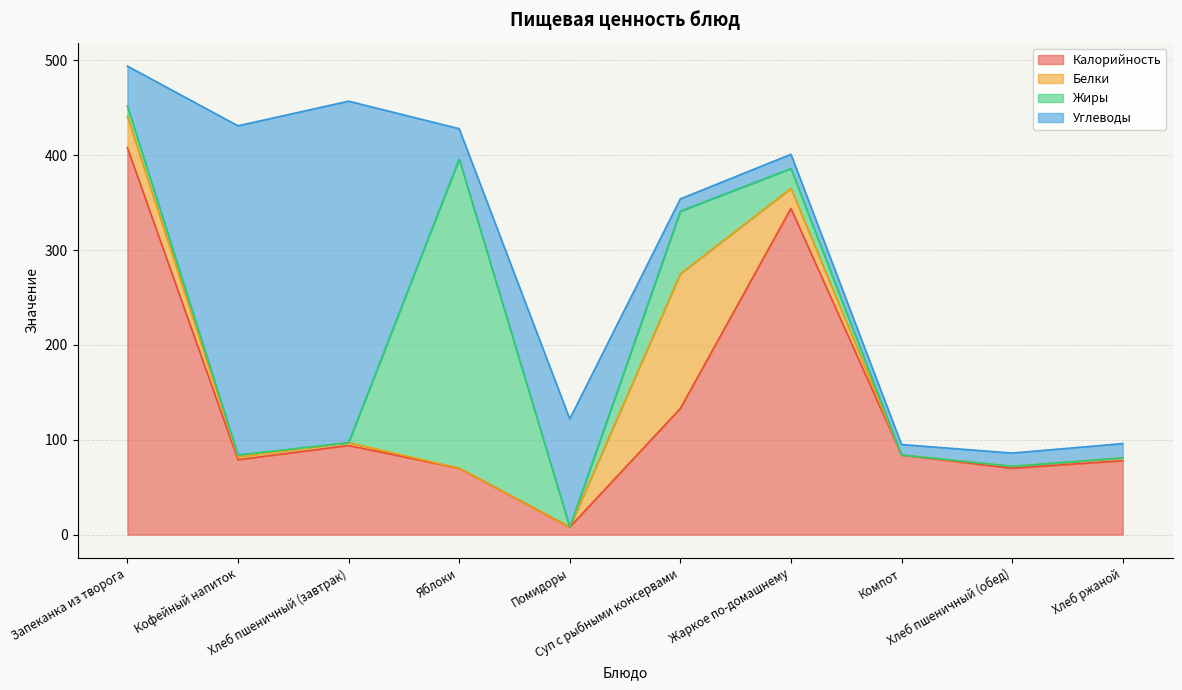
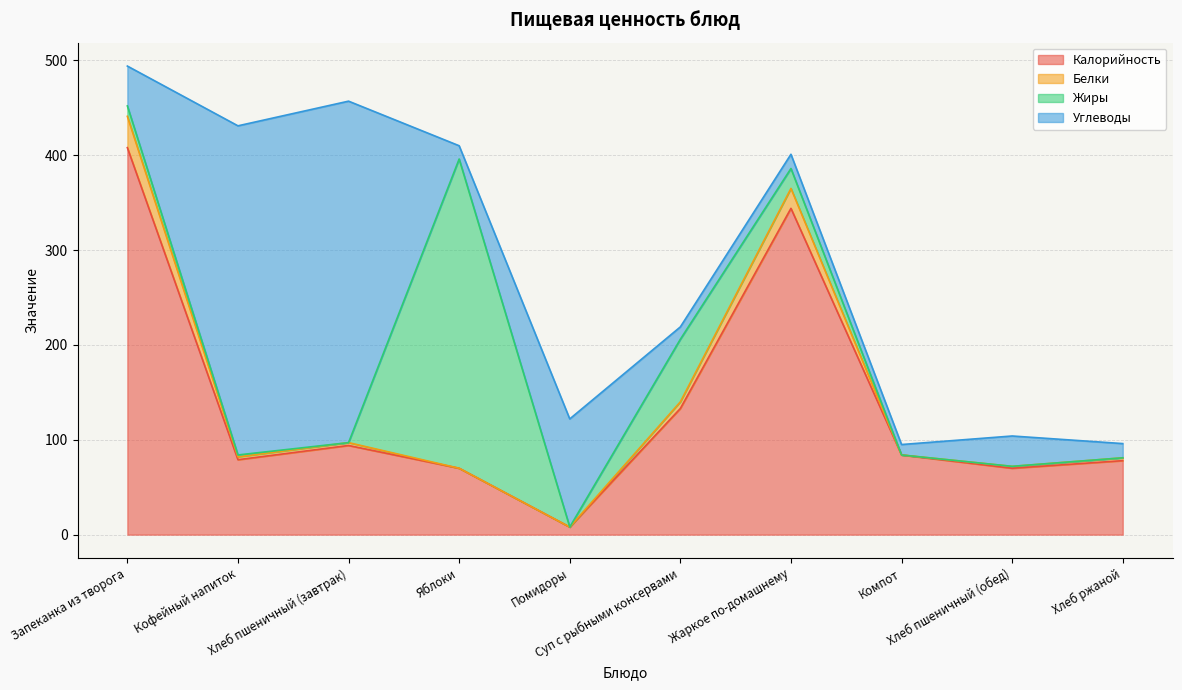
Углеводы, Яблоки: 30 -> 10
Белки, Суп с рыбными консервами: 140 -> 10
Углеводы, Хлеб пшеничный (обед): 10 -> 30
